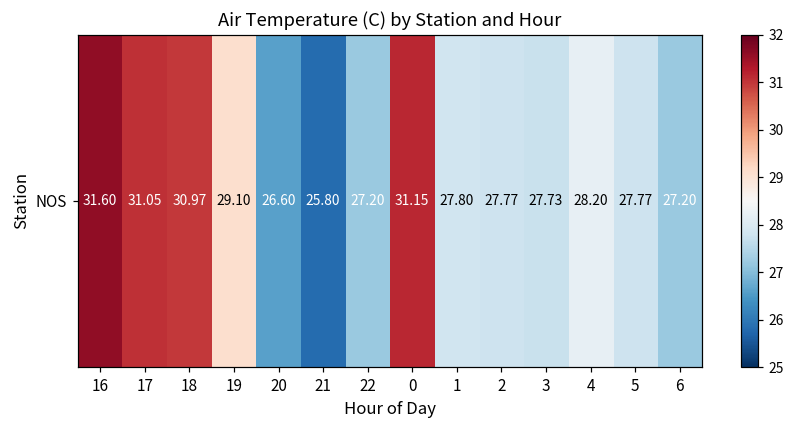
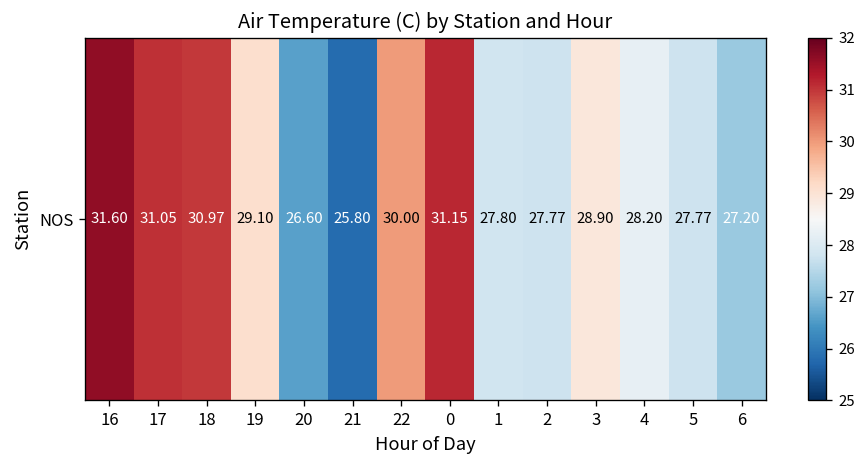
NOS, 22: 27.20 -> 30.00
NOS, 3: 27.73 -> 28.90
